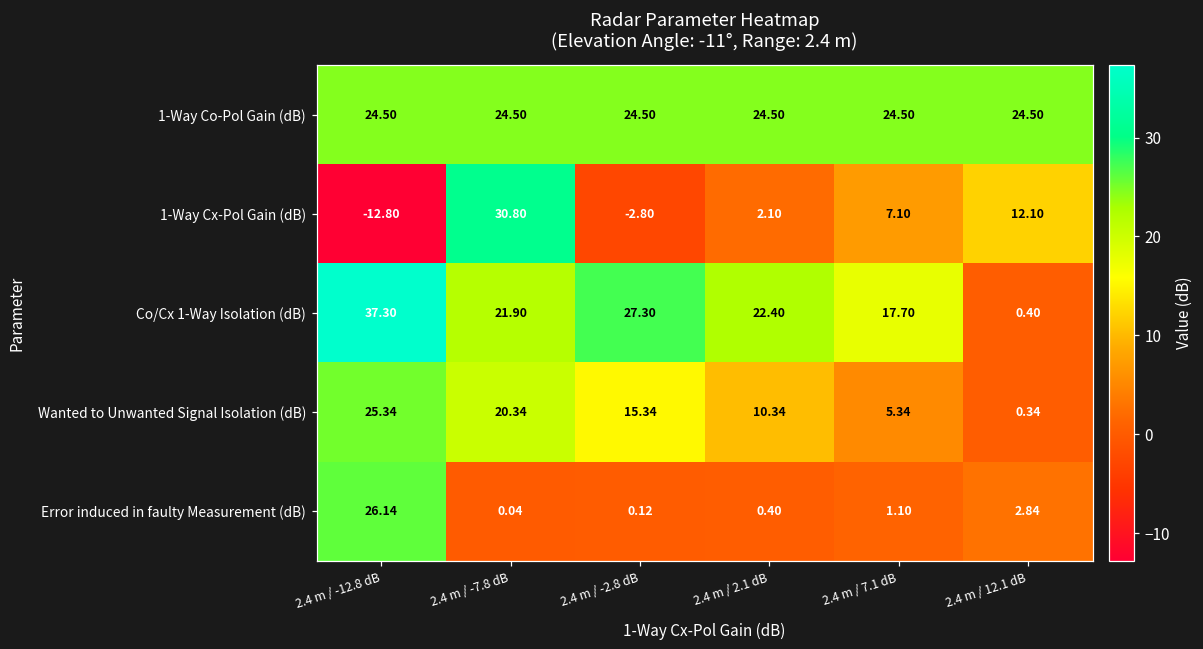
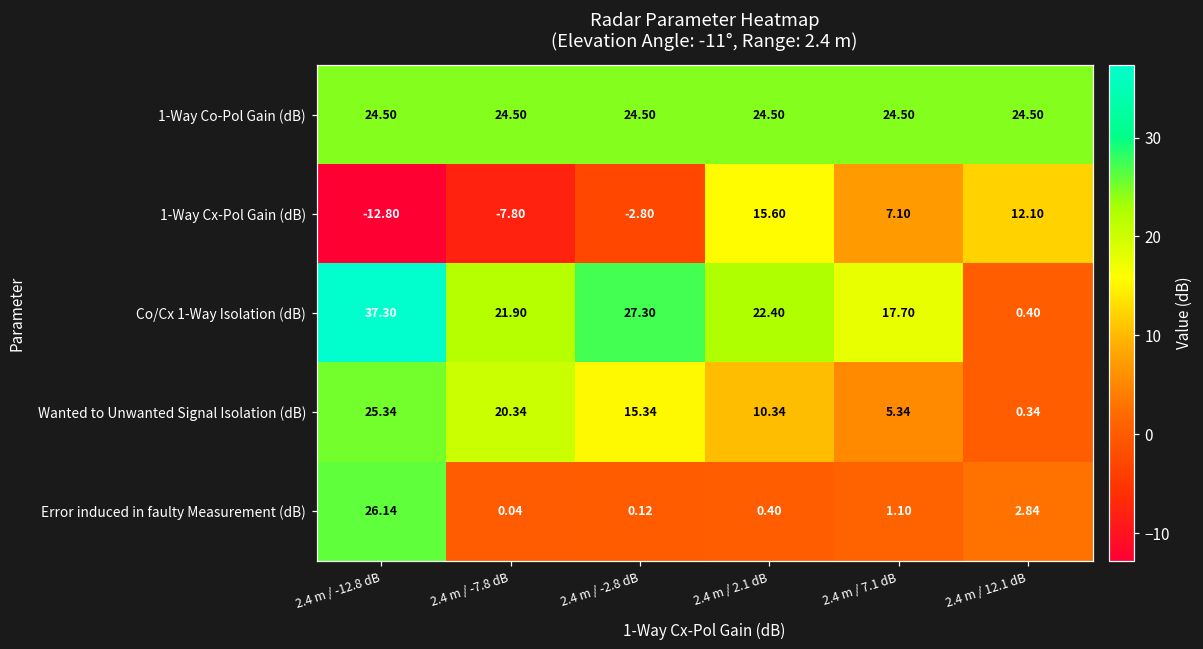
1-Way Cx-Pol Gain (dB), 2.4 m / -7.8 dB: 30.80 -> -7.80
1-Way Cx-Pol Gain (dB), 2.4 m / 2.1 dB: 2.10 -> 15.60
